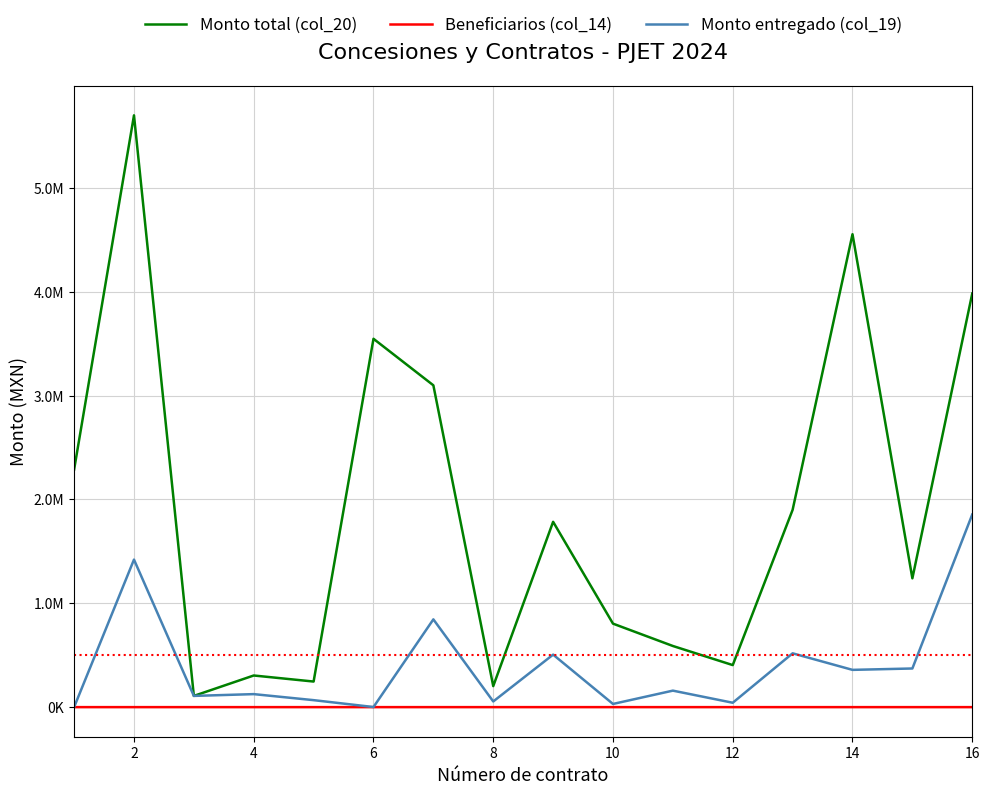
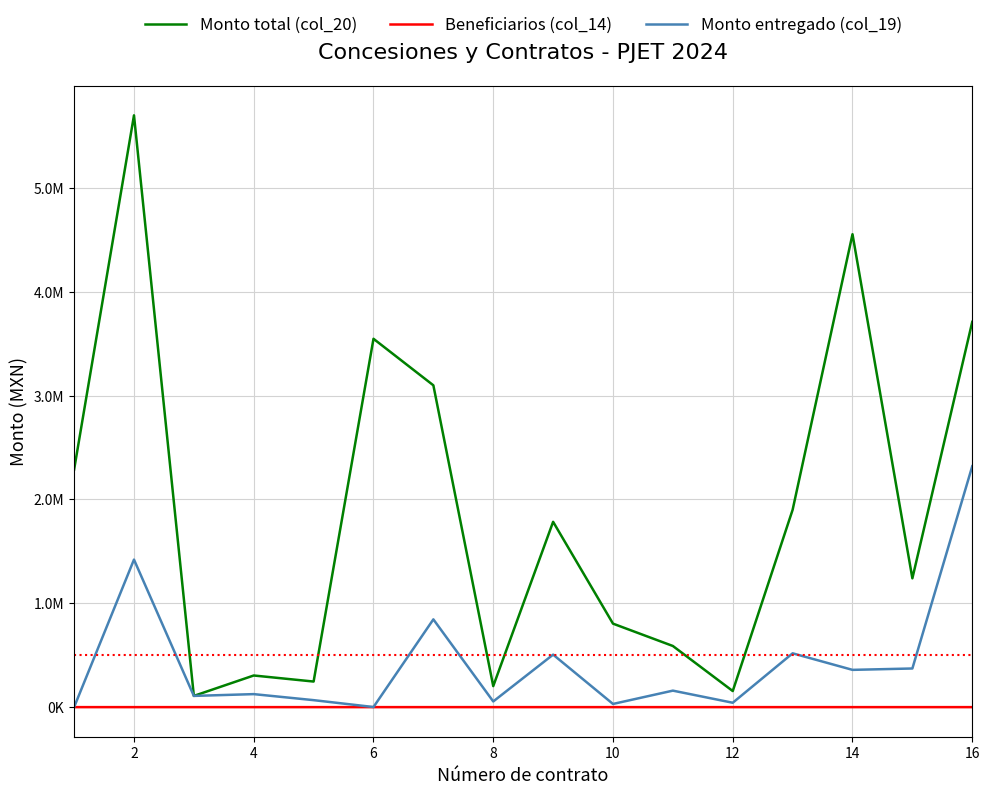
Monto total (col_20), 12: 400000 -> 150000
Monto total (col_20), 16: 3980000 -> 3710000
Monto entregado (col_19), 16: 1850000 -> 2320000
